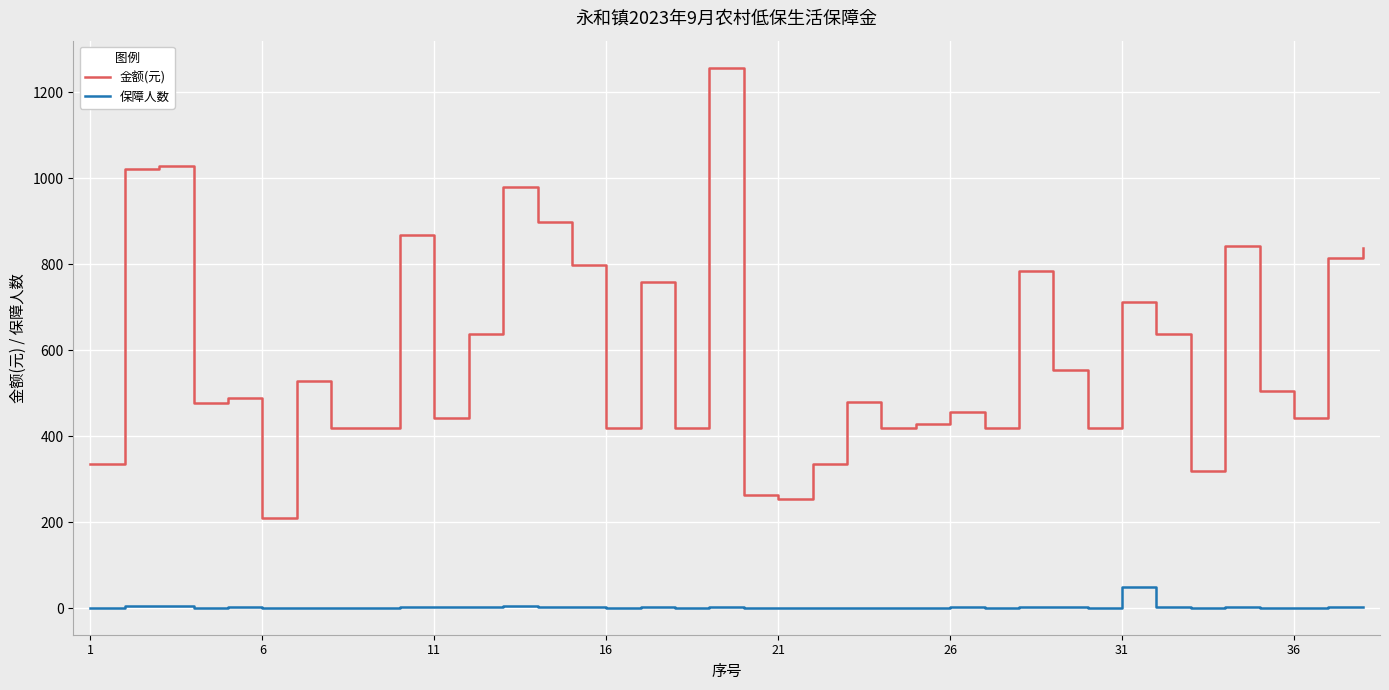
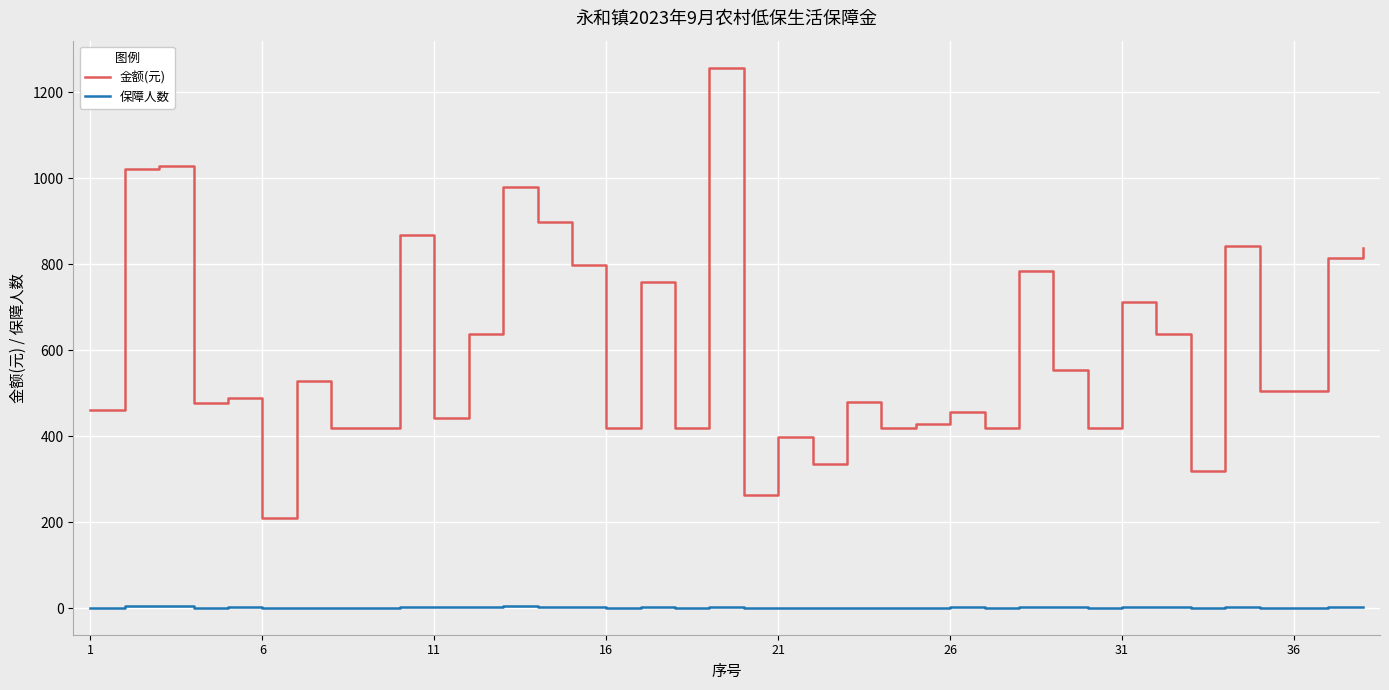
金额(元), 1: 340 -> 460
金额(元), 21: 260 -> 400
保障人数, 31: 50 -> 0
金额(元), 36: 440 -> 500
